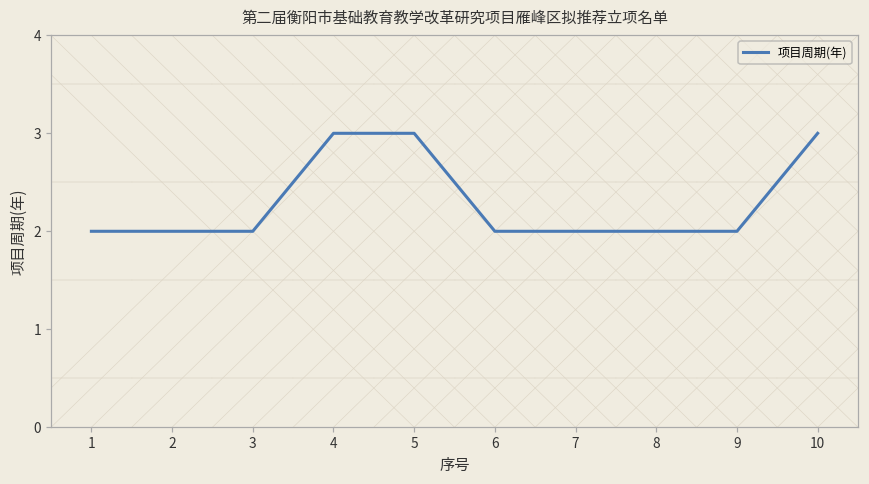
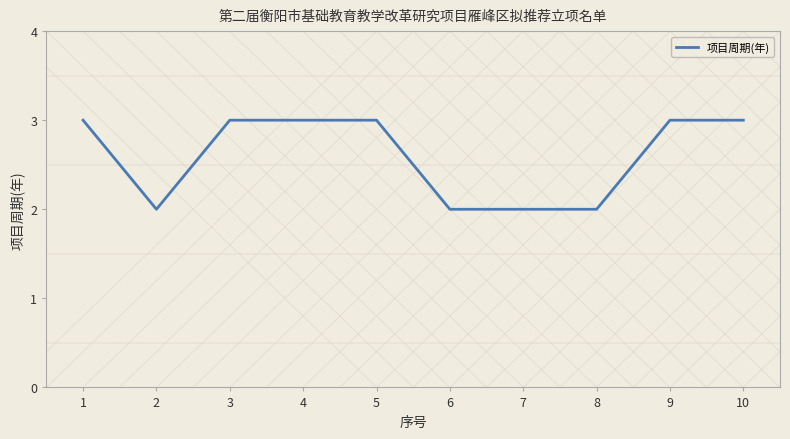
项目周期(年), 1: 2 -> 3
项目周期(年), 3: 2 -> 3
项目周期(年), 9: 2 -> 3
